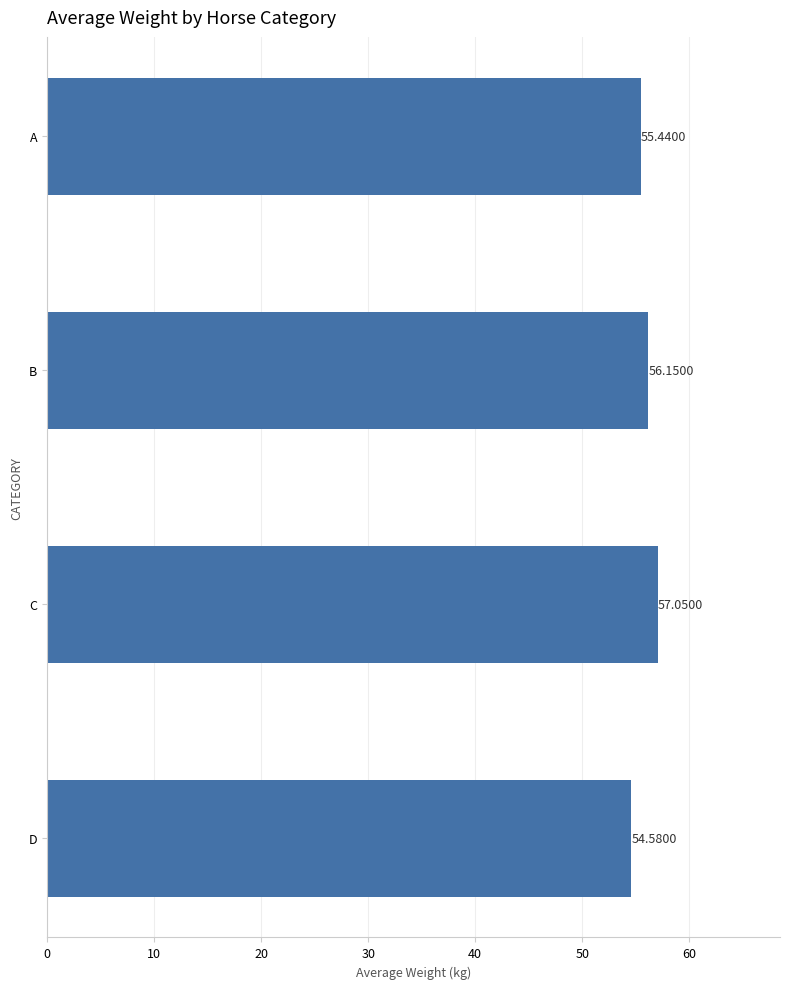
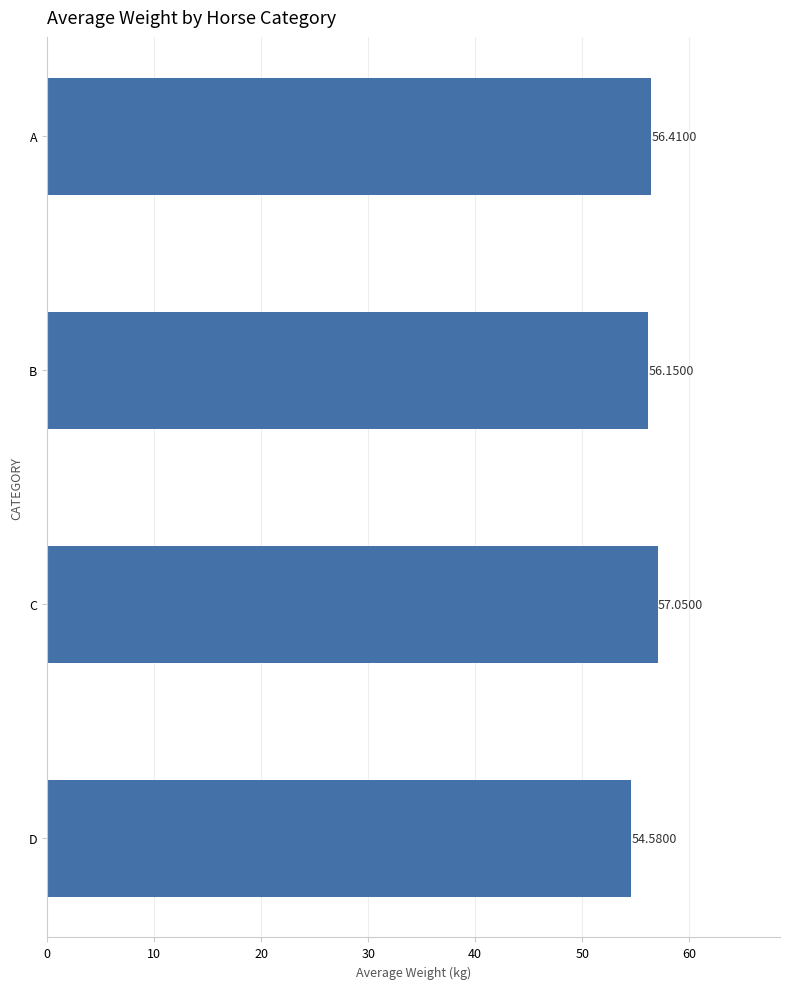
A: 55.4400 -> 56.4100
